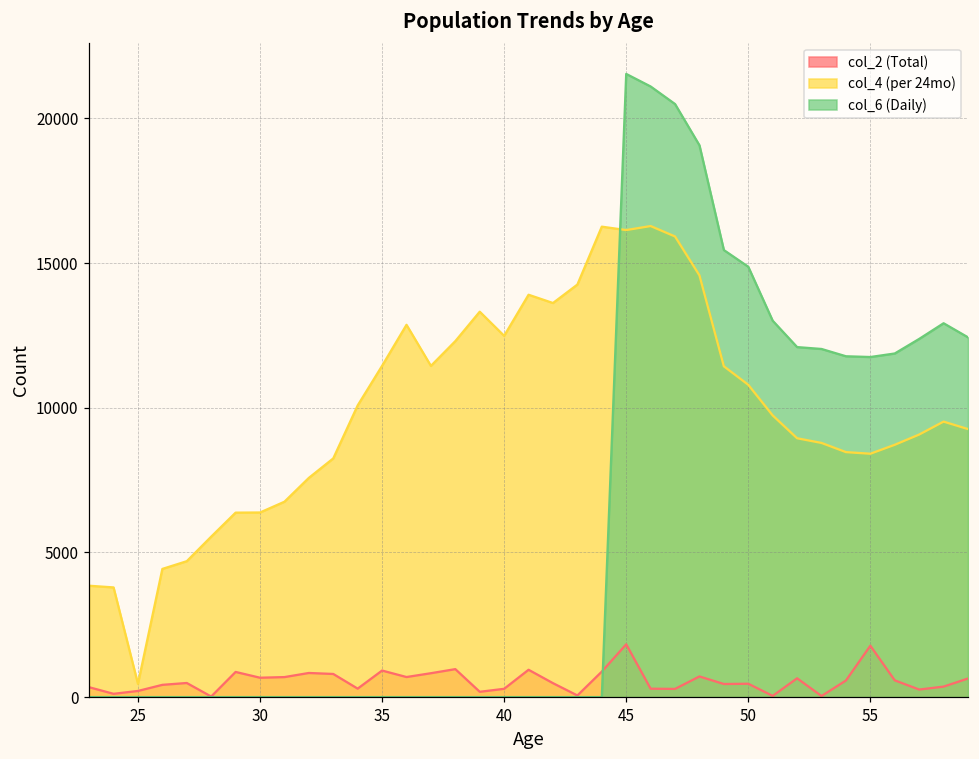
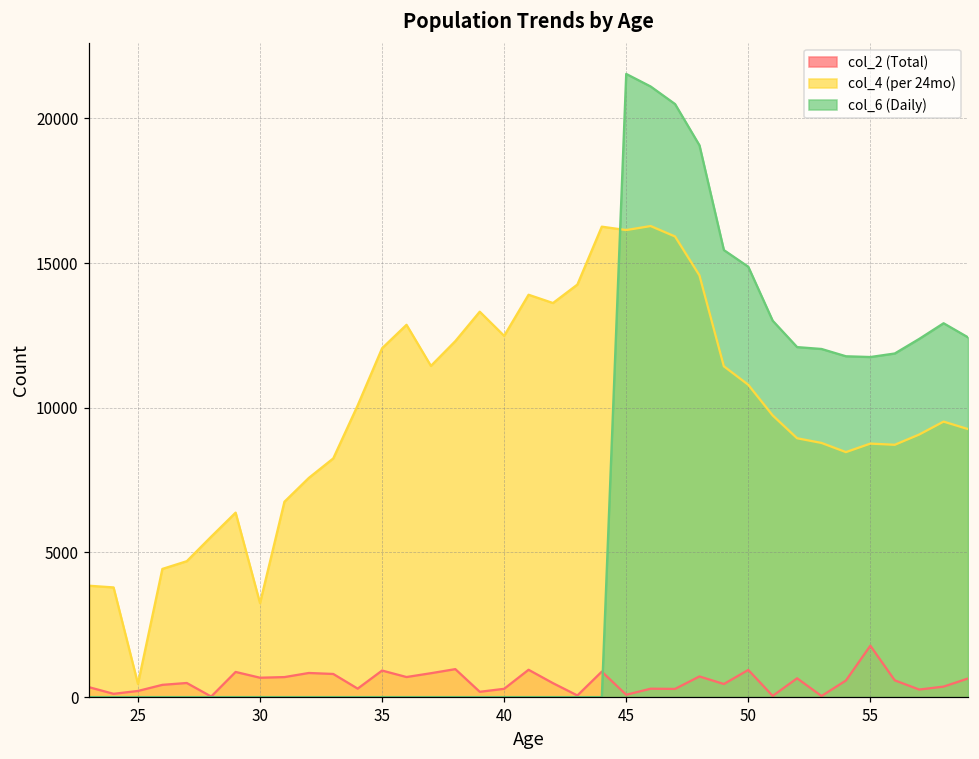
col_4 (per 24mo), 30: 6400 -> 3200
col_4 (per 24mo), 35: 11400 -> 12100
col_2 (Total), 45: 1800 -> 100
col_2 (Total), 50: 500 -> 900
col_4 (per 24mo), 55: 8400 -> 8800
